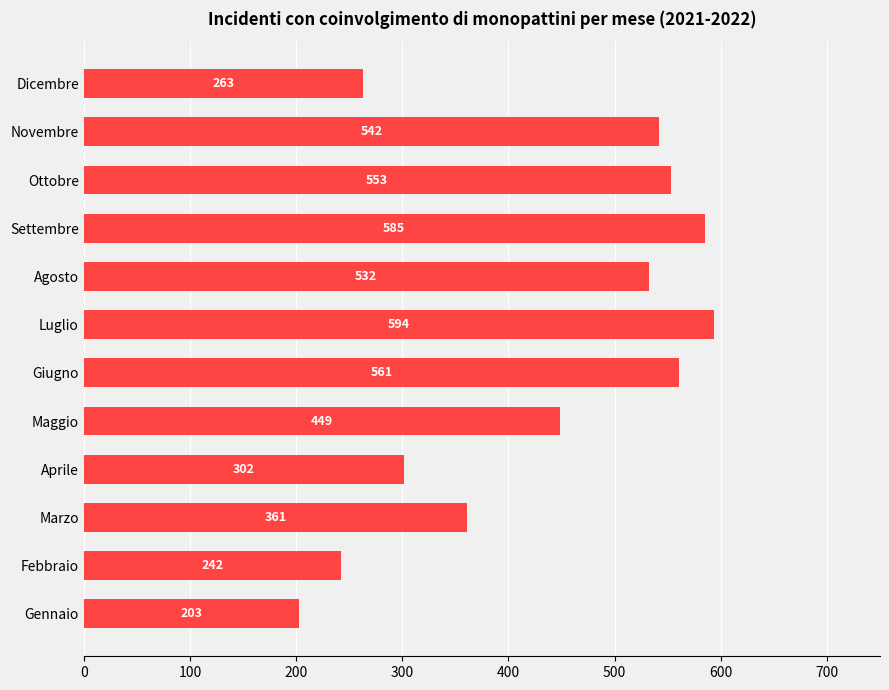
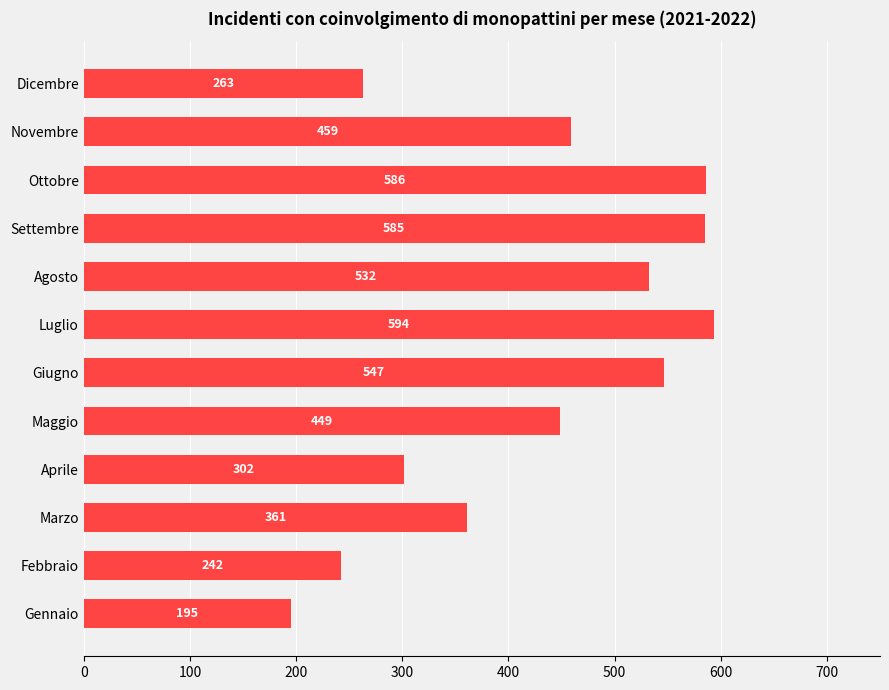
Novembre: 542 -> 459
Ottobre: 553 -> 586
Giugno: 561 -> 547
Gennaio: 203 -> 195
